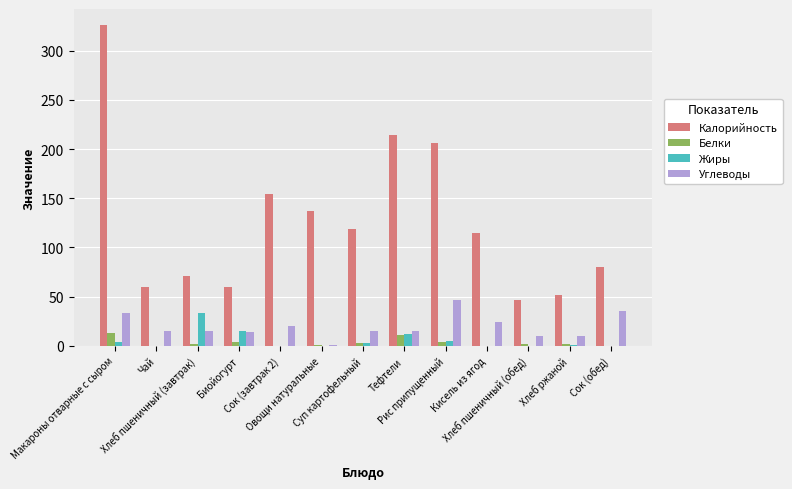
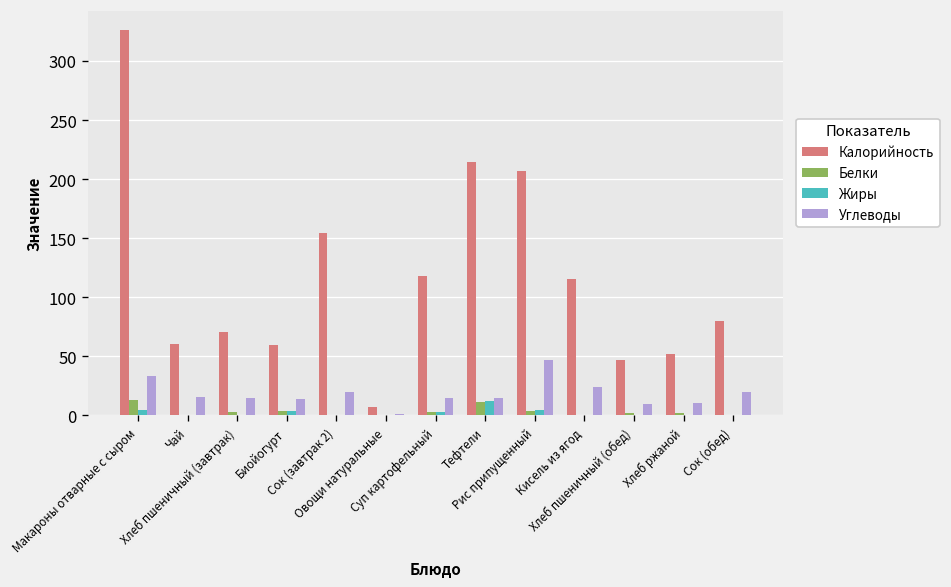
Жиры, Хлеб пшеничный (завтрак): 30 -> 0
Жиры, Биойогурт: 20 -> 0
Калорийность, Овощи натуральные: 140 -> 10
Углеводы, Сок (обед): 30 -> 20
